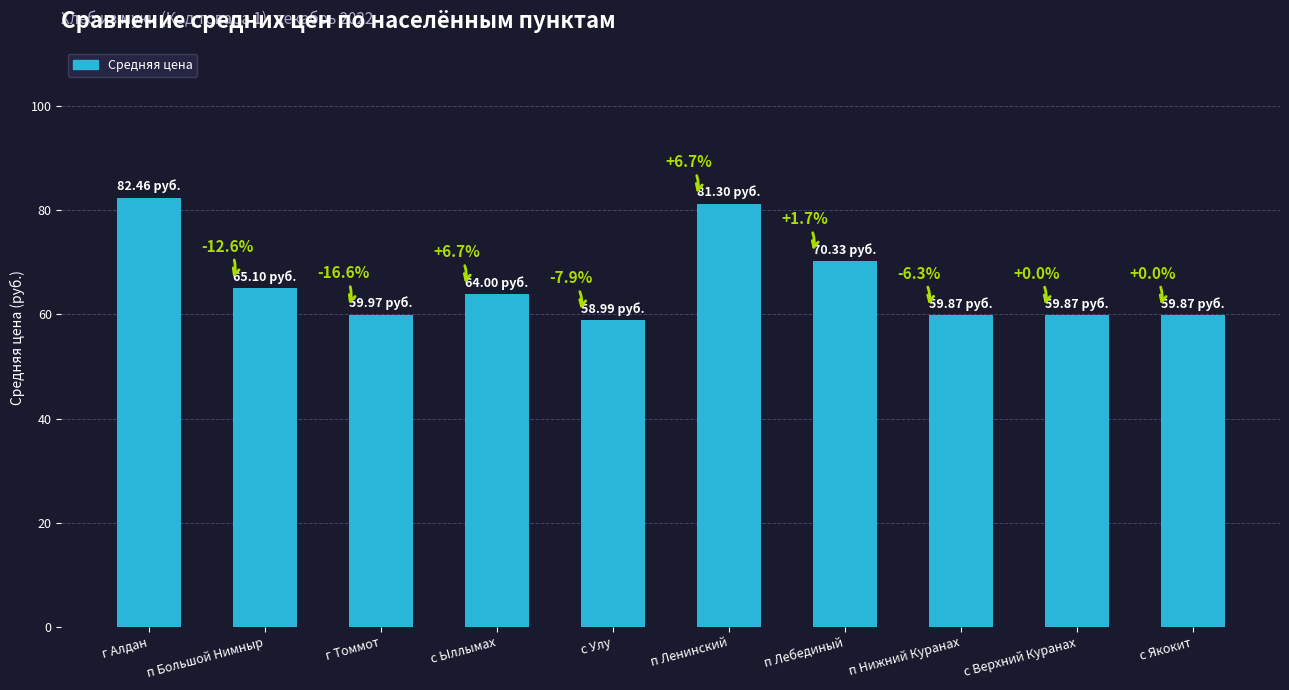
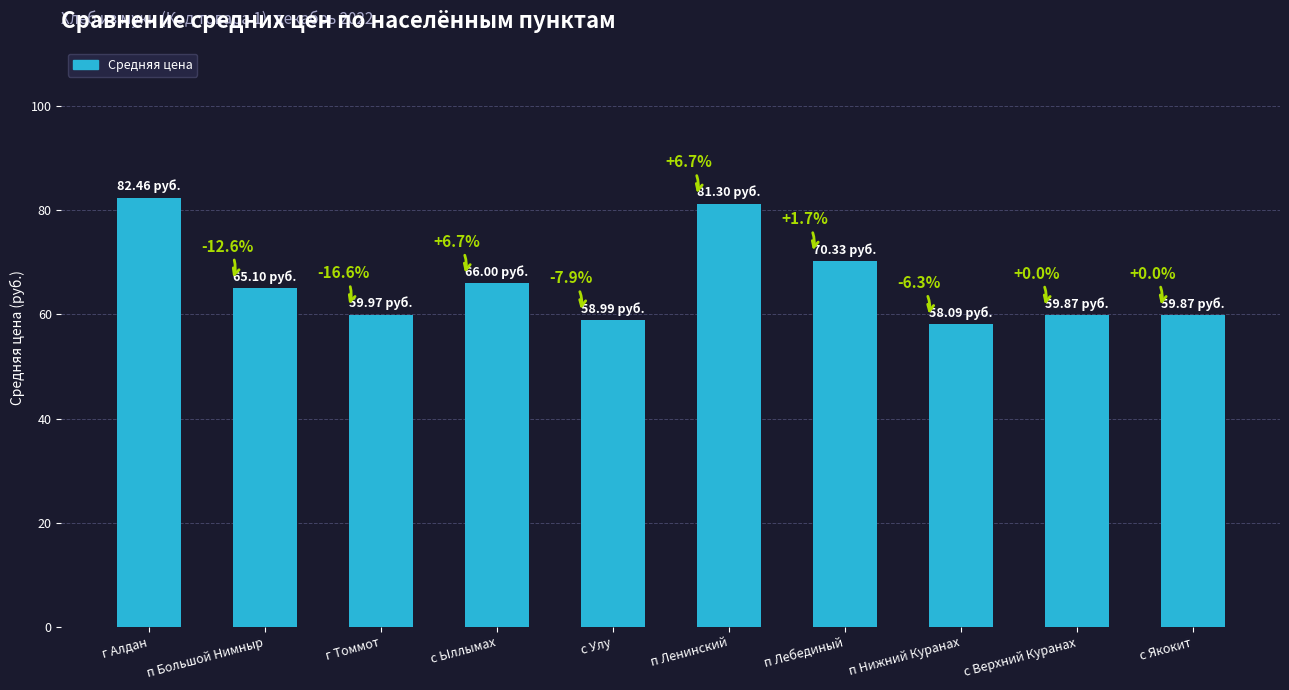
с Ыллымах: 64.00 -> 66.00
п Нижний Куранах: 59.87 -> 58.09
